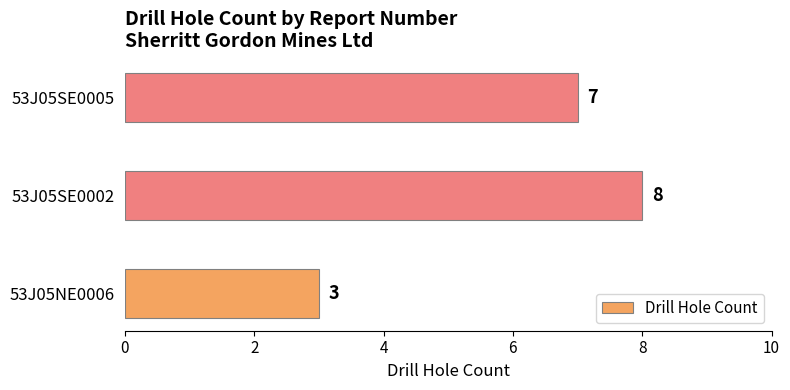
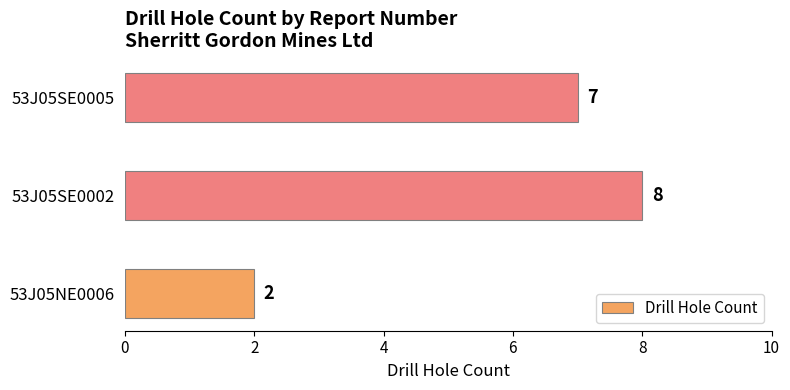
53J05NE0006: 3 -> 2
